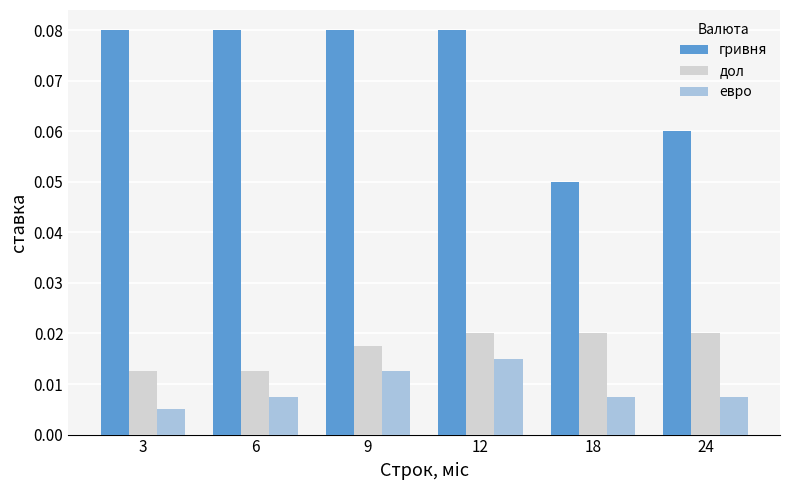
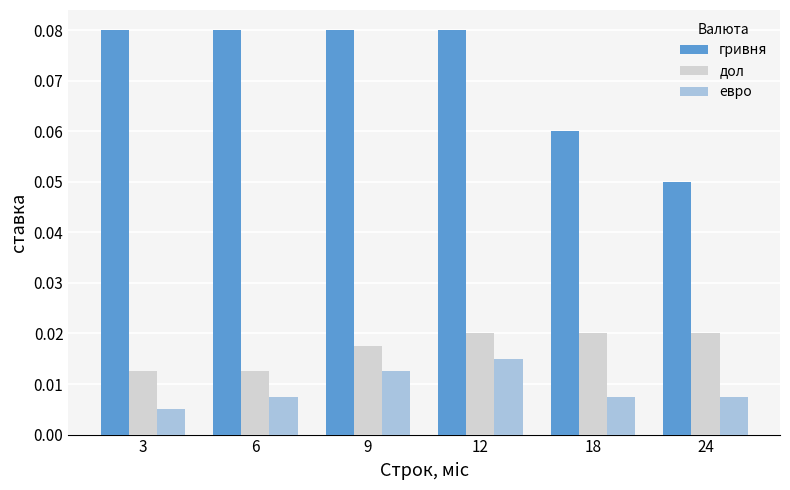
гривня, 18: 0.05 -> 0.06
гривня, 24: 0.06 -> 0.05
